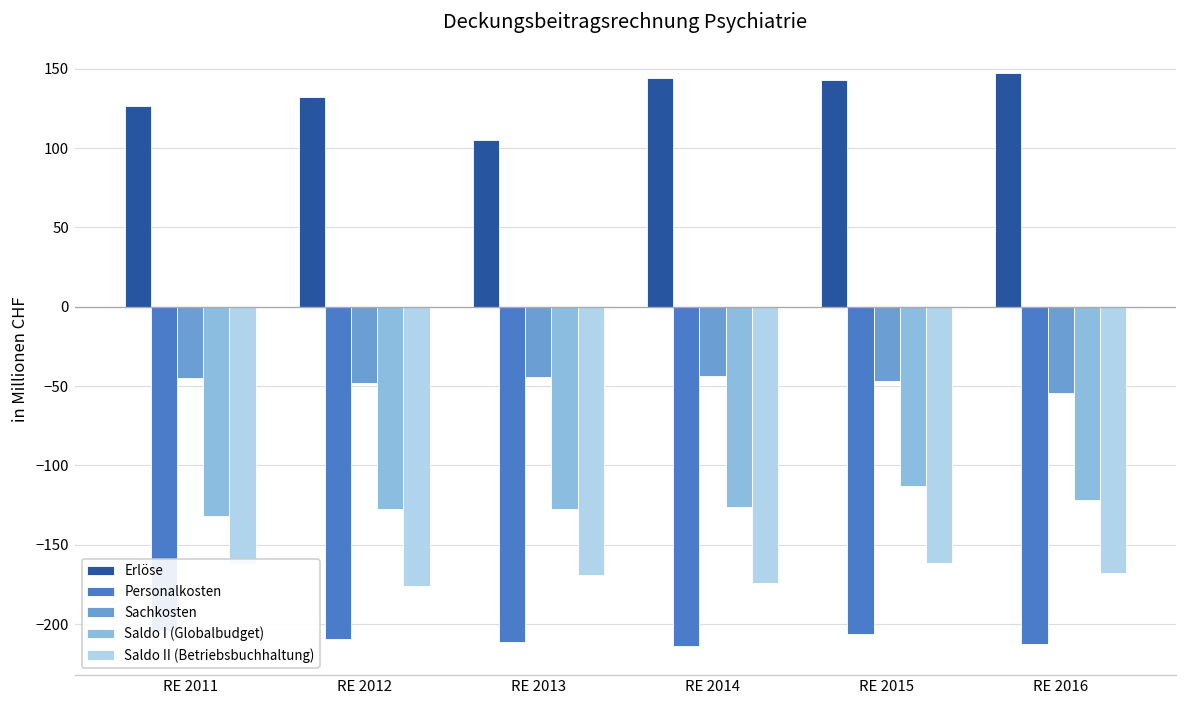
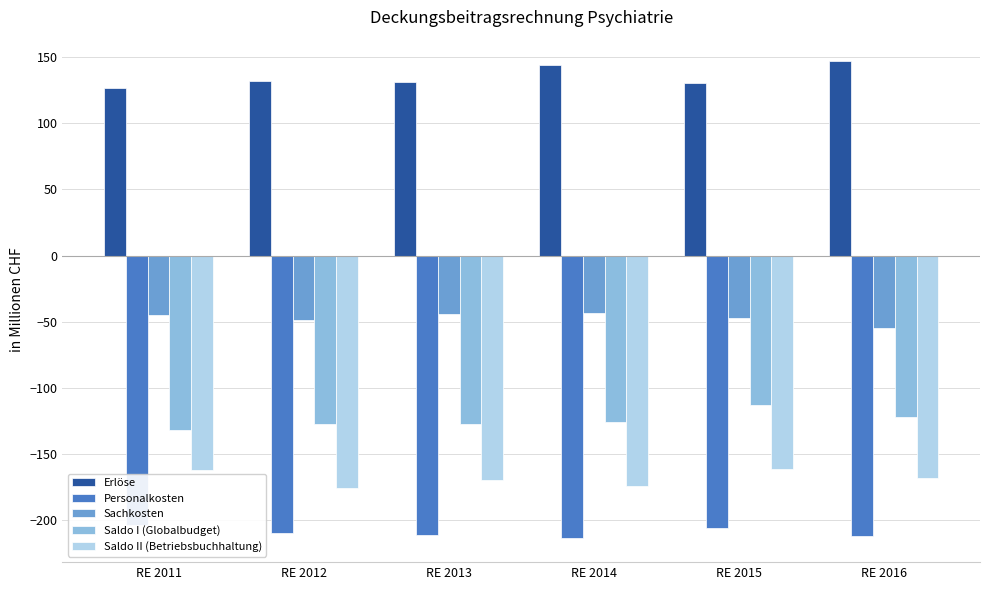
Erlöse, RE 2013: 105 -> 131
Erlöse, RE 2015: 143 -> 131
